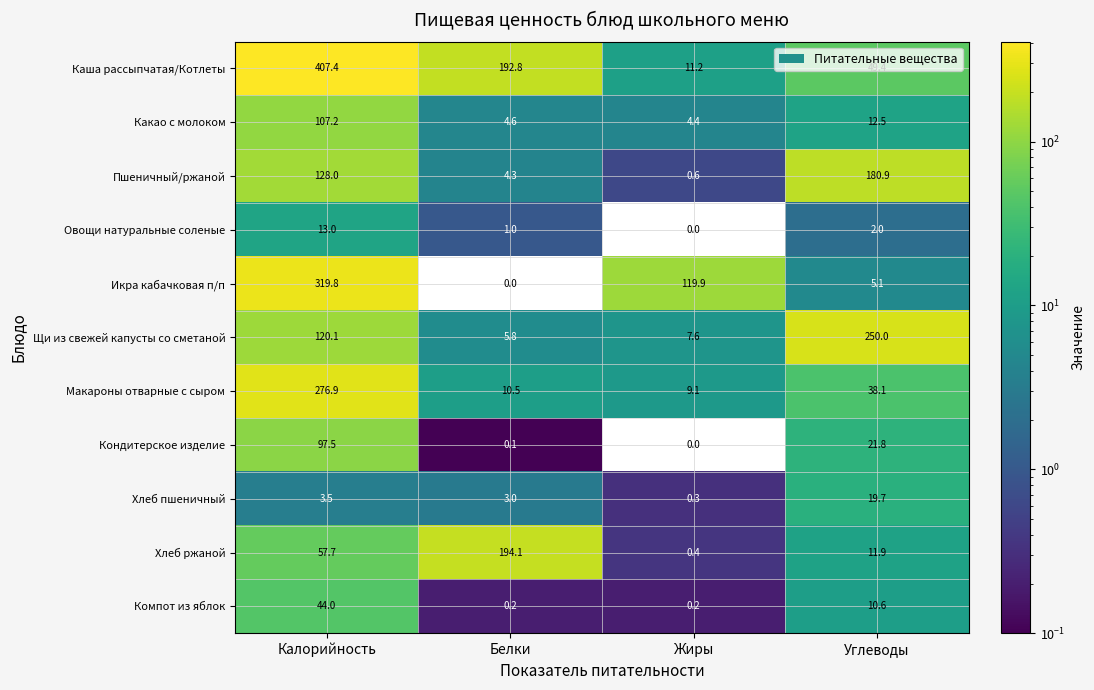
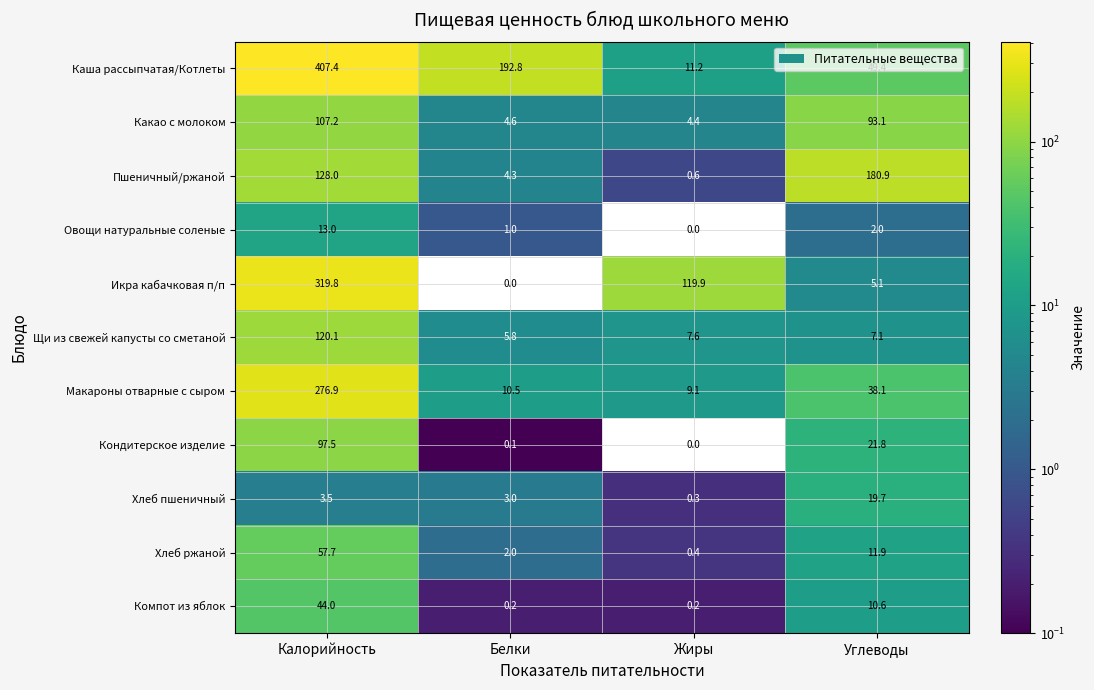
Какао с молоком, Углеводы: 12.5 -> 93.1
Щи из свежей капусты со сметаной, Углеводы: 250.0 -> 7.1
Хлеб ржаной, Белки: 194.1 -> 2.0
